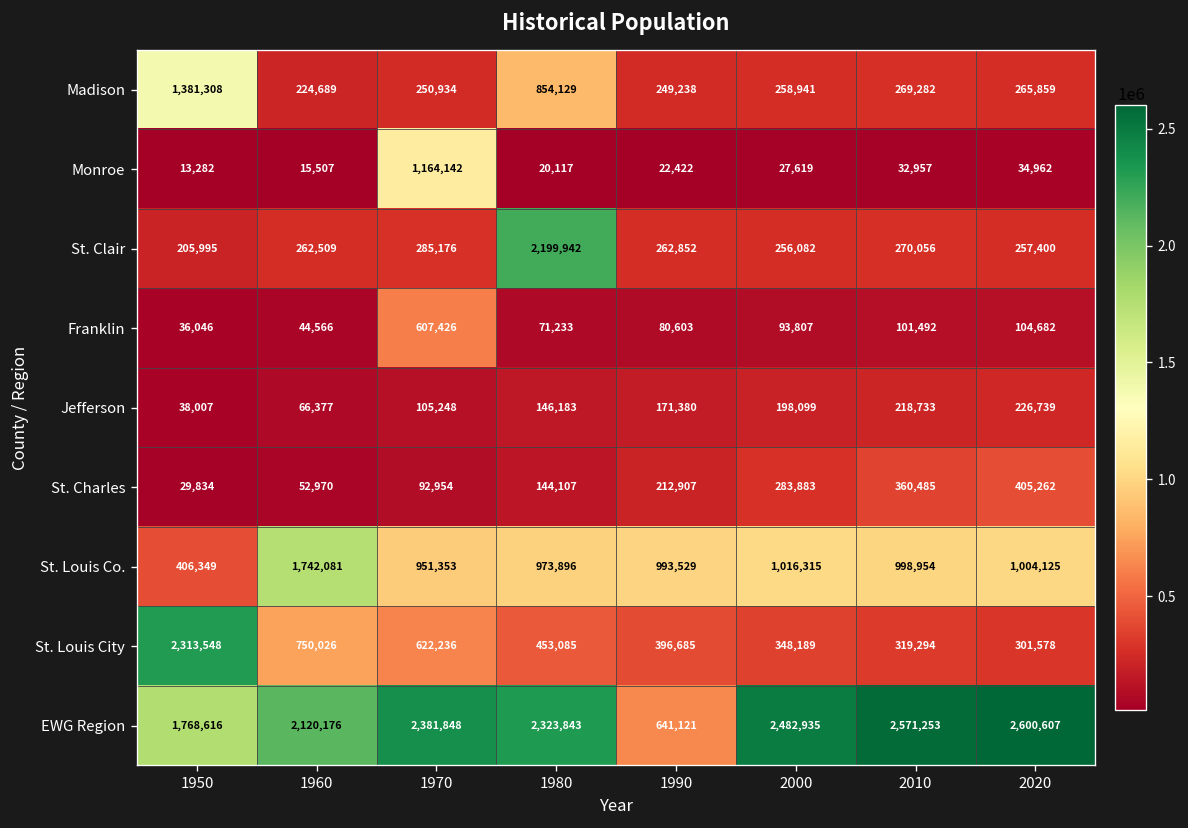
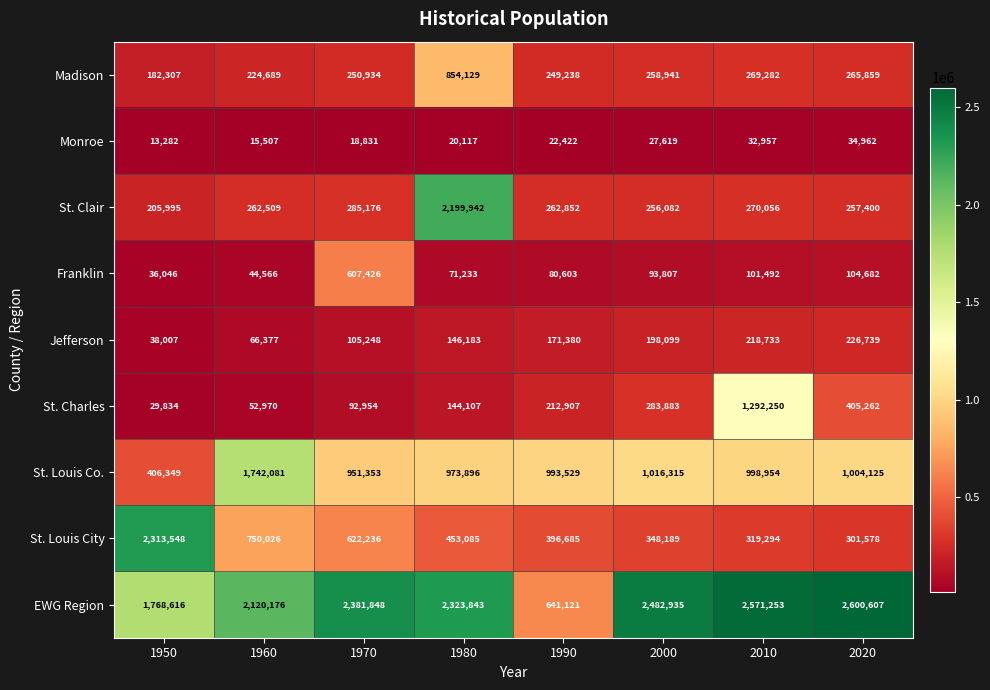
Madison, 1950: 1,381,308 -> 182,307
Monroe, 1970: 1,164,142 -> 18,831
St. Charles, 2010: 360,485 -> 1,292,250
